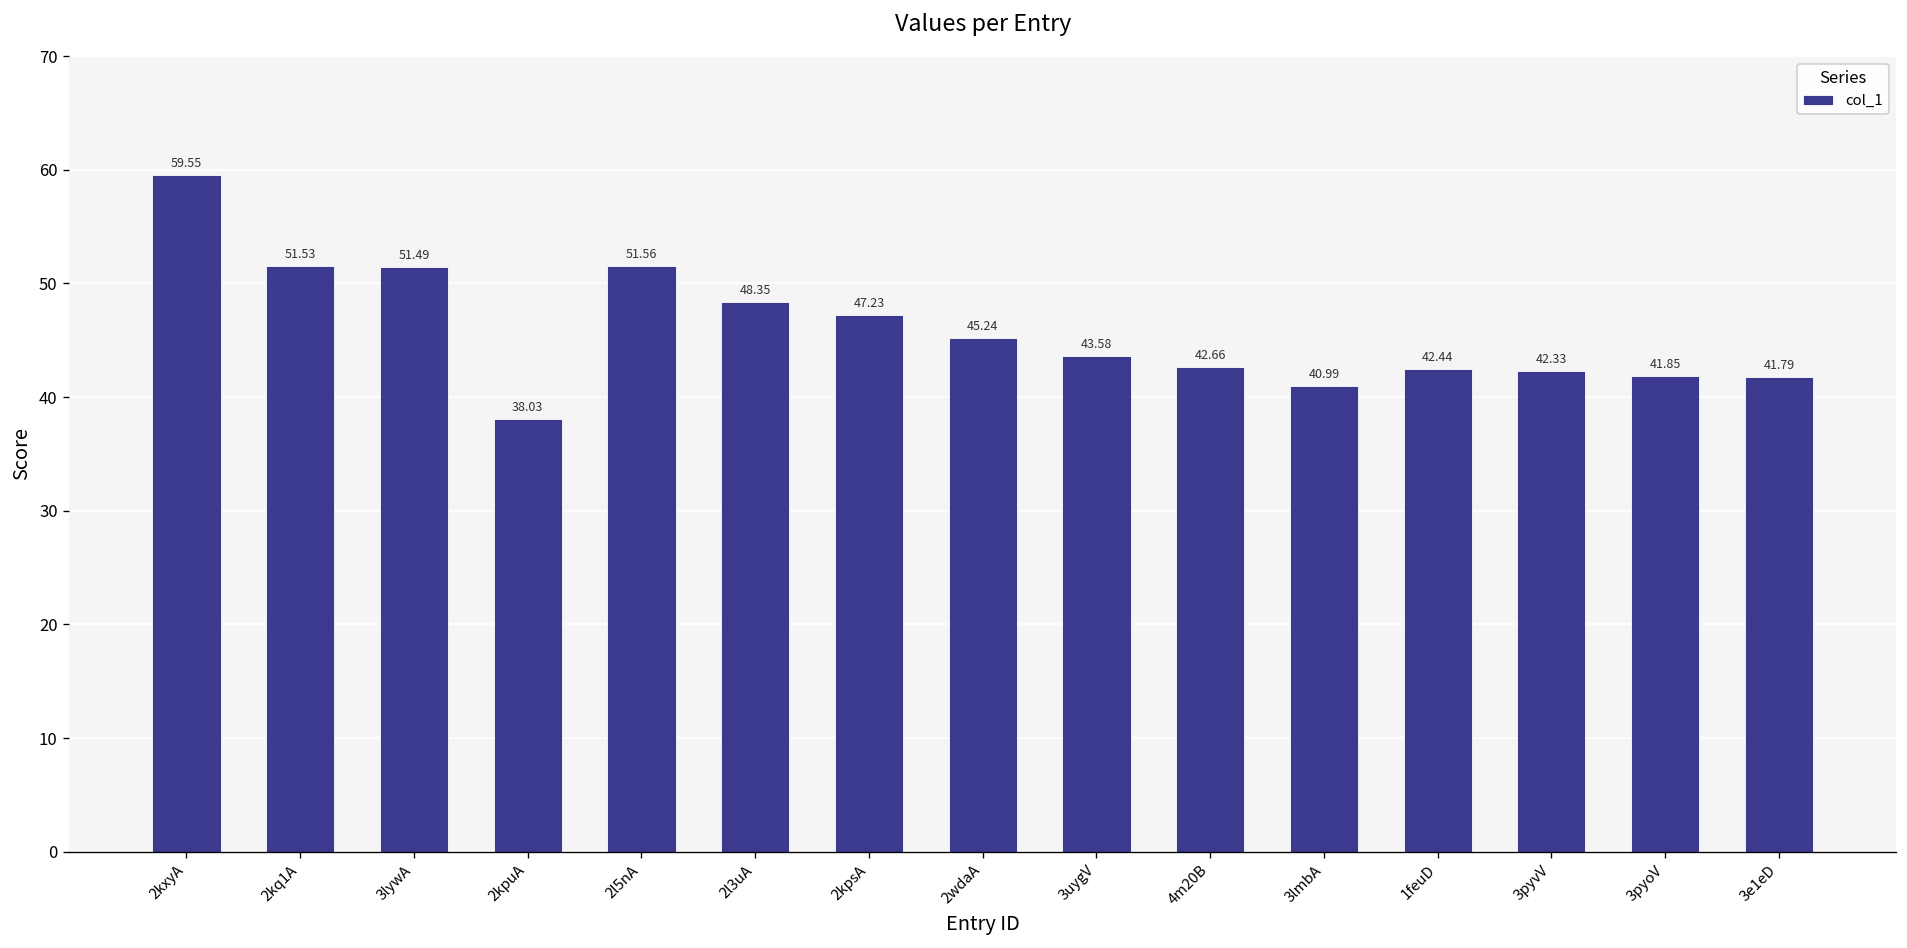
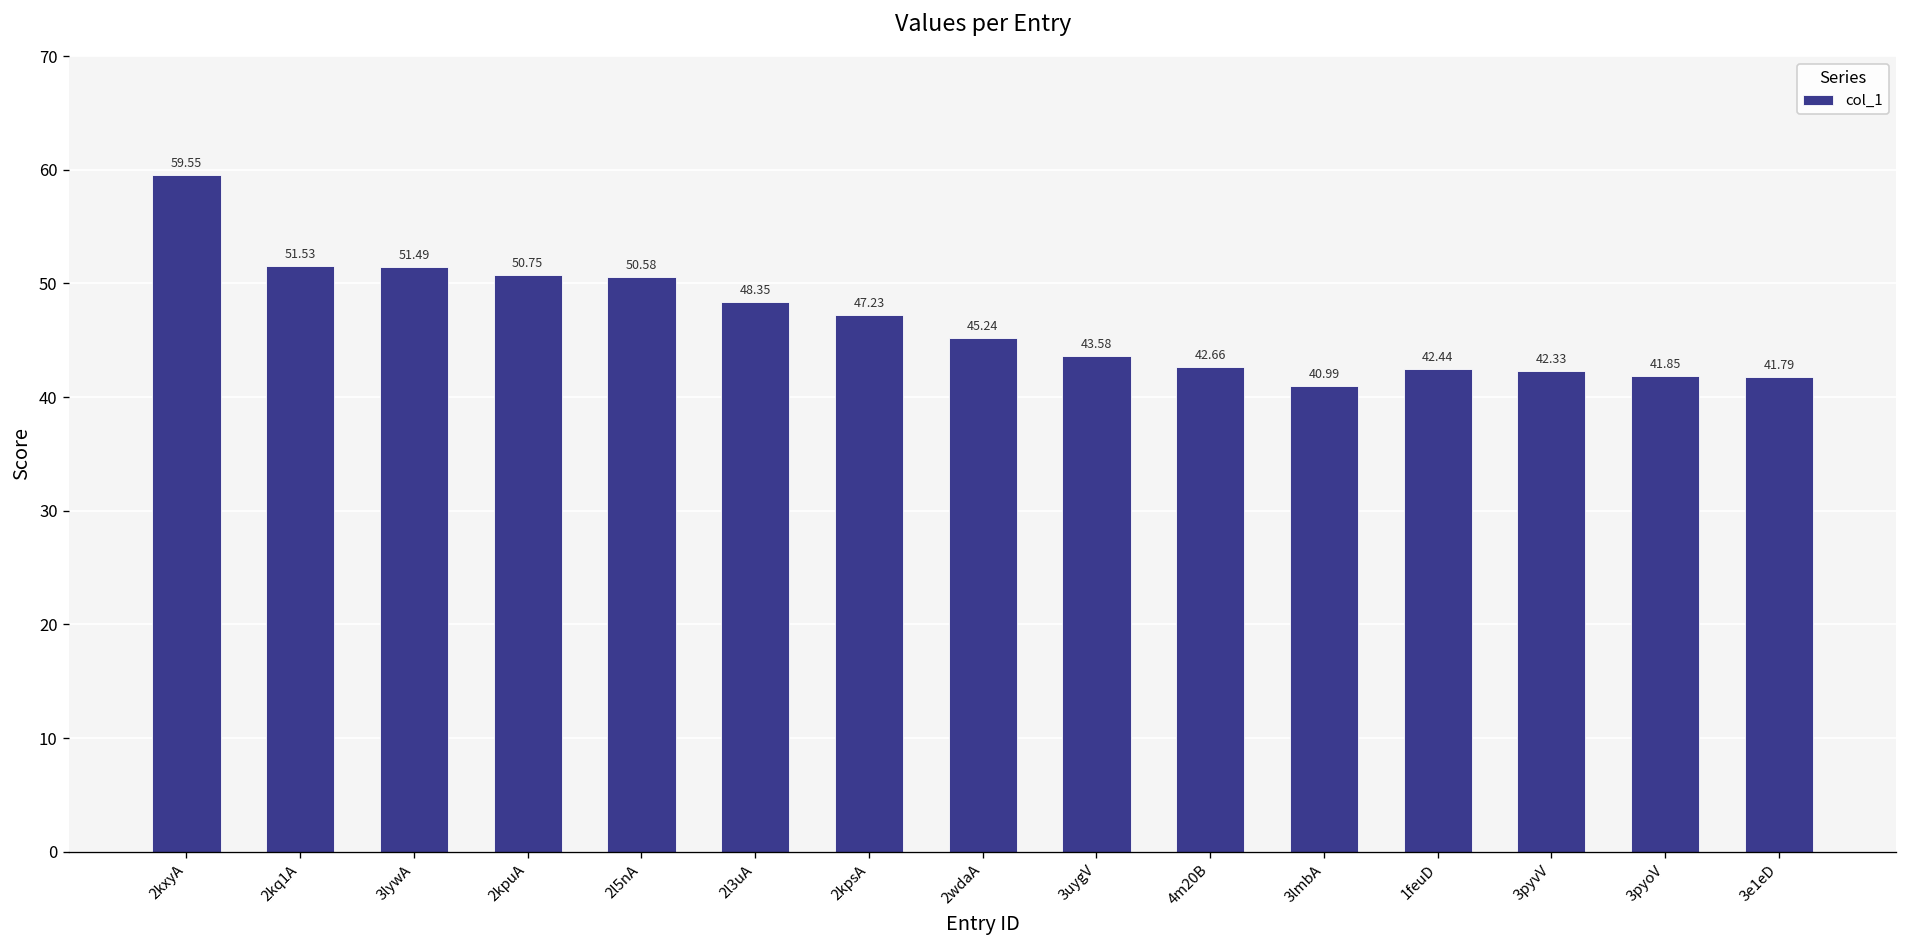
2kpuA: 38.03 -> 50.75
2l5nA: 51.56 -> 50.58
